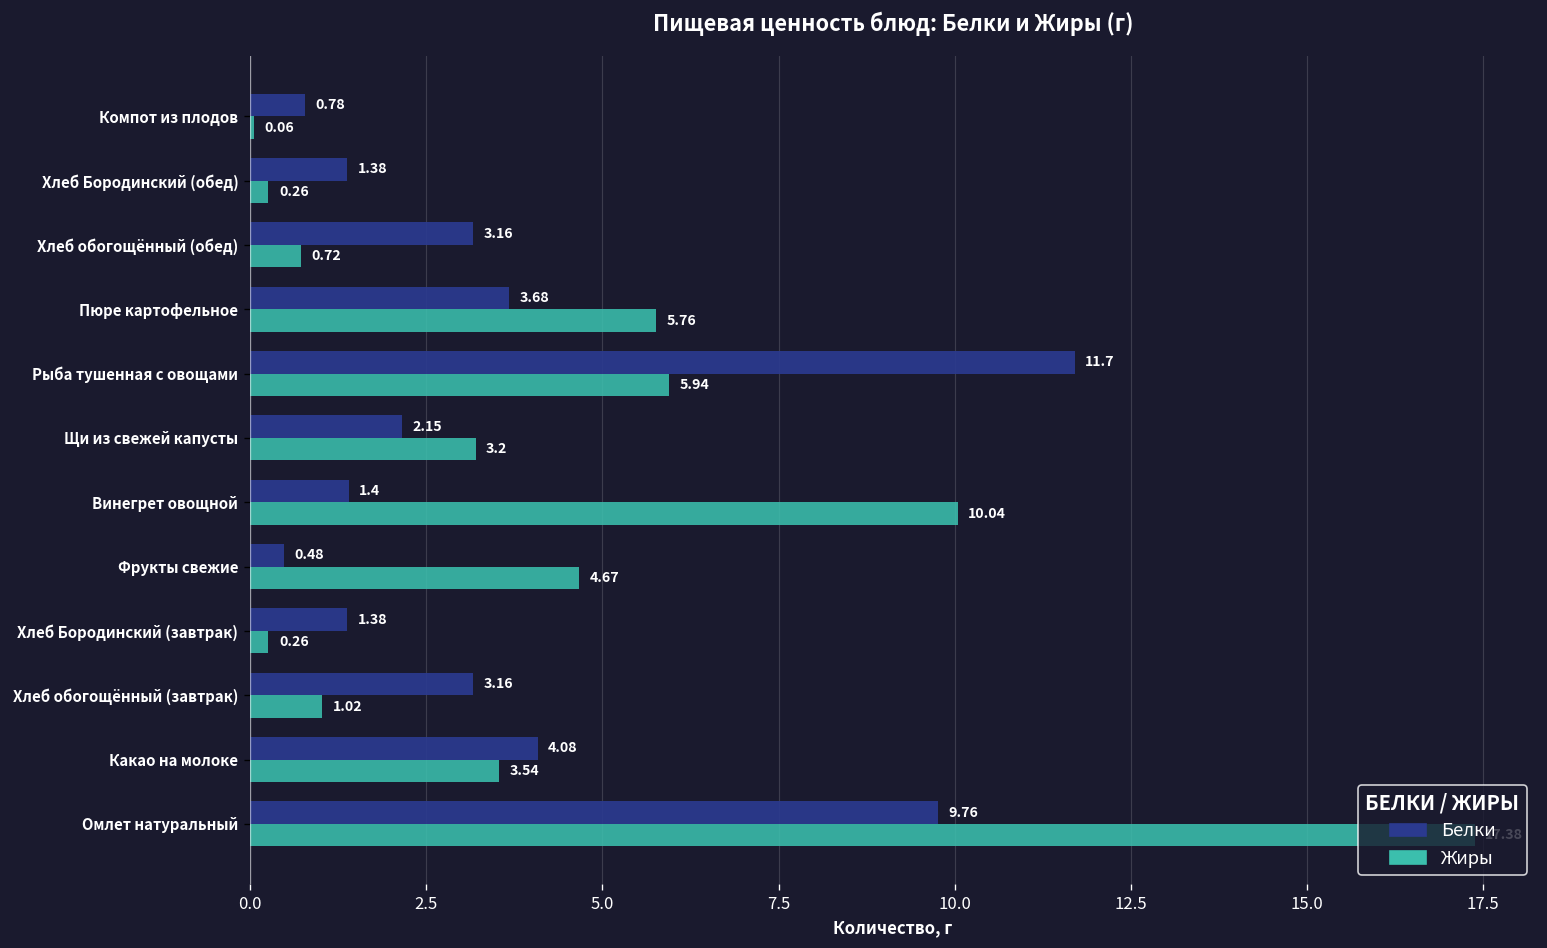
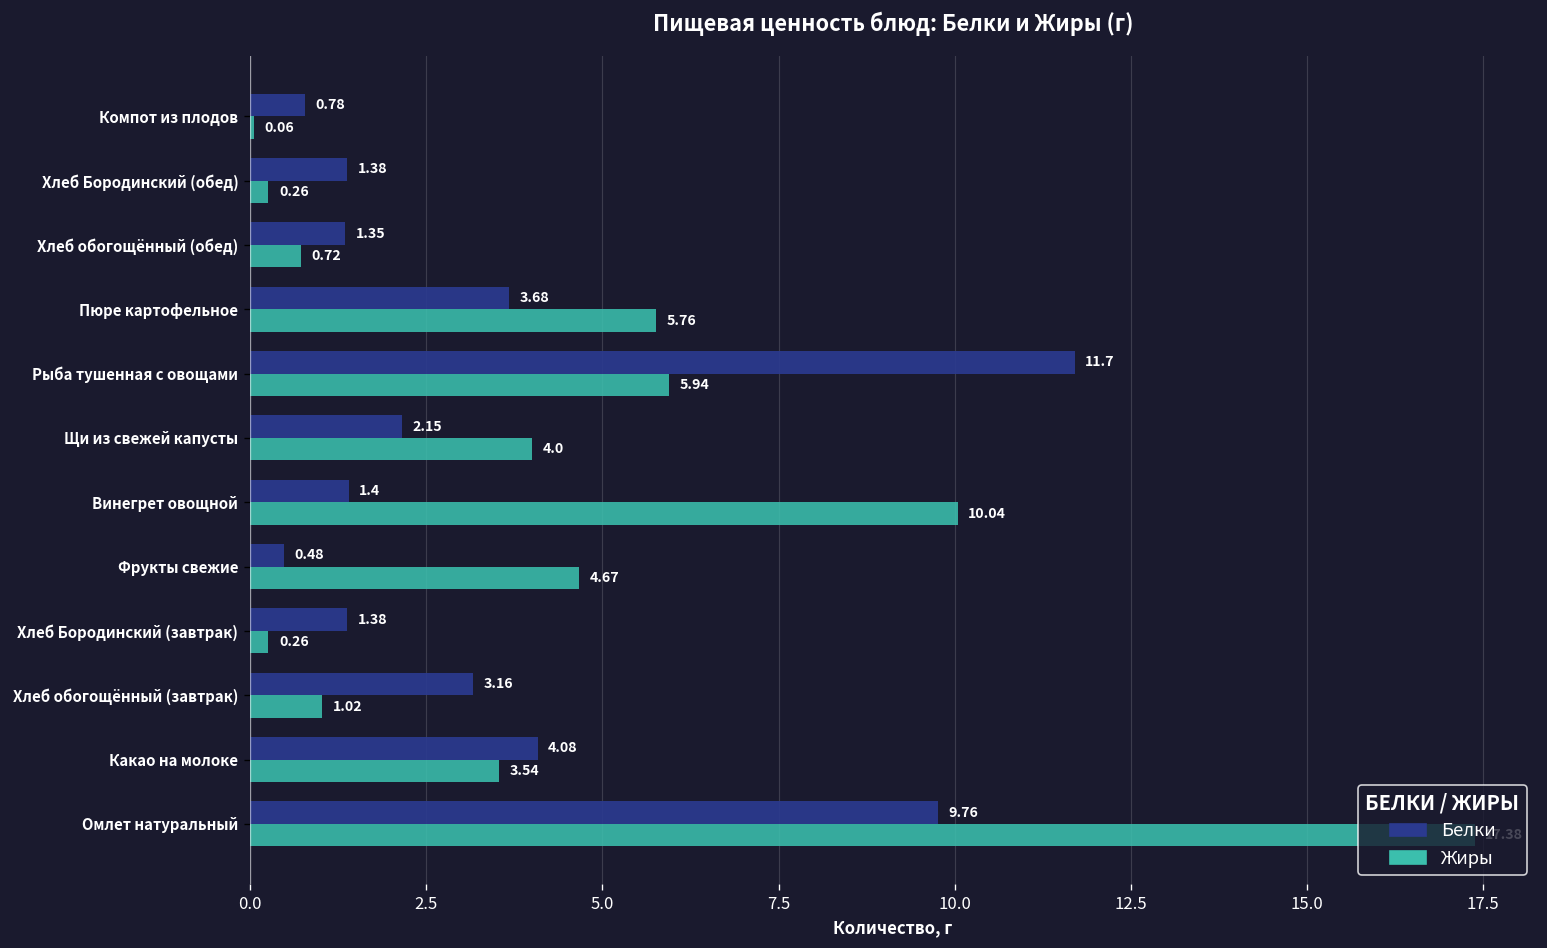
Белки, Хлеб обогощённый (обед): 3.16 -> 1.35
Жиры, Щи из свежей капусты: 3.2 -> 4.0
